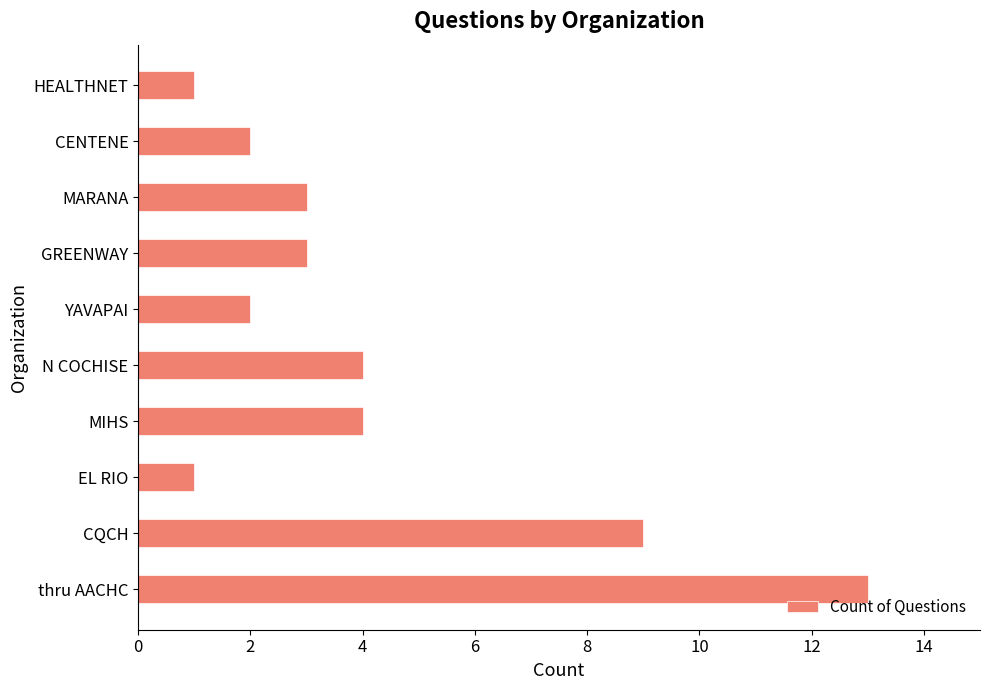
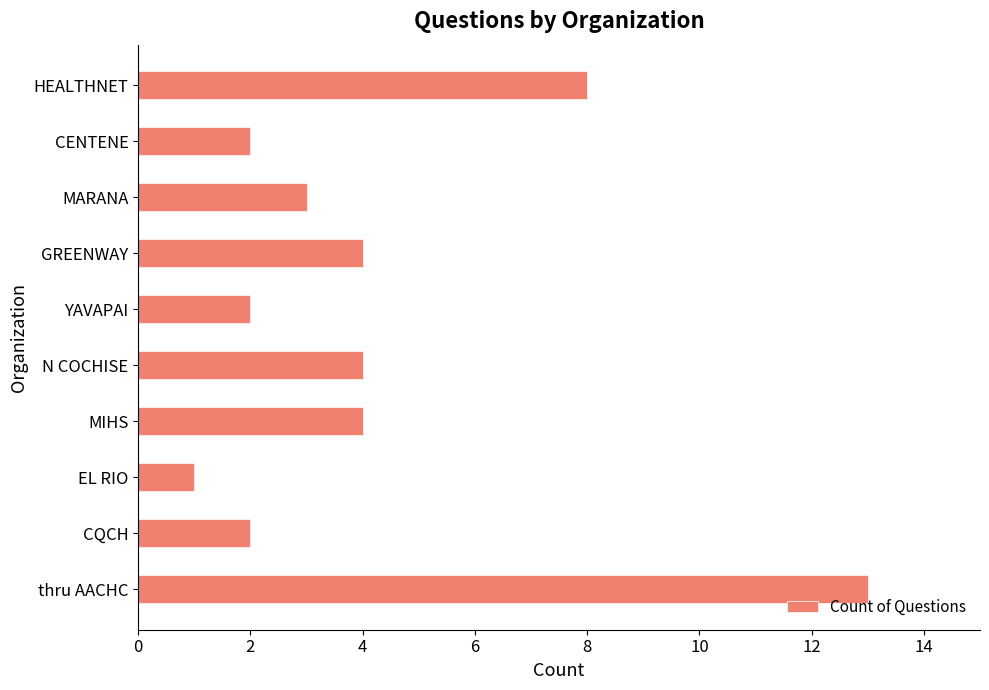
HEALTHNET: 1 -> 8
GREENWAY: 3 -> 4
CQCH: 9 -> 2
